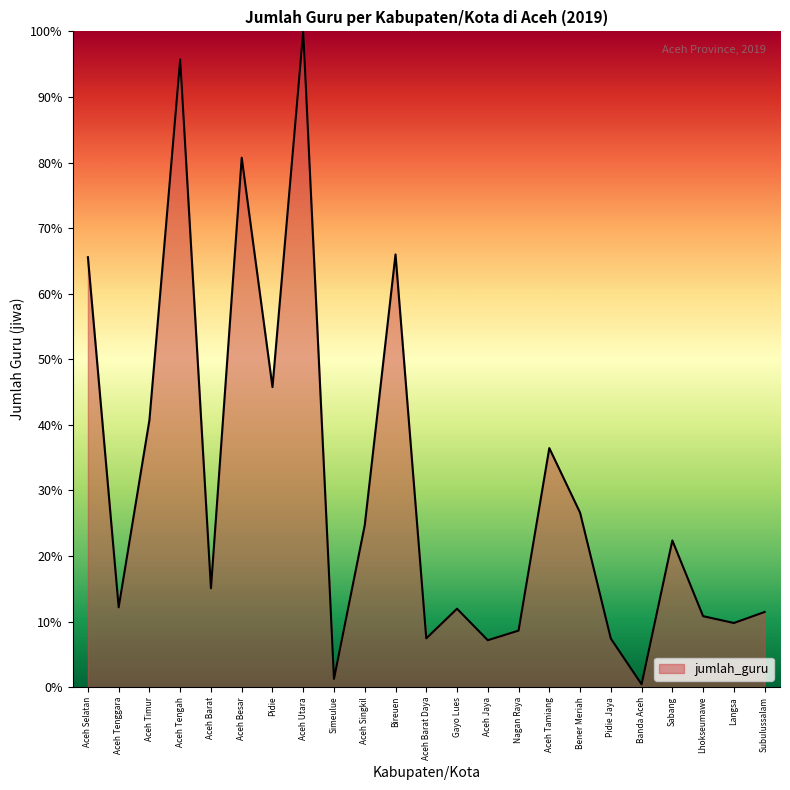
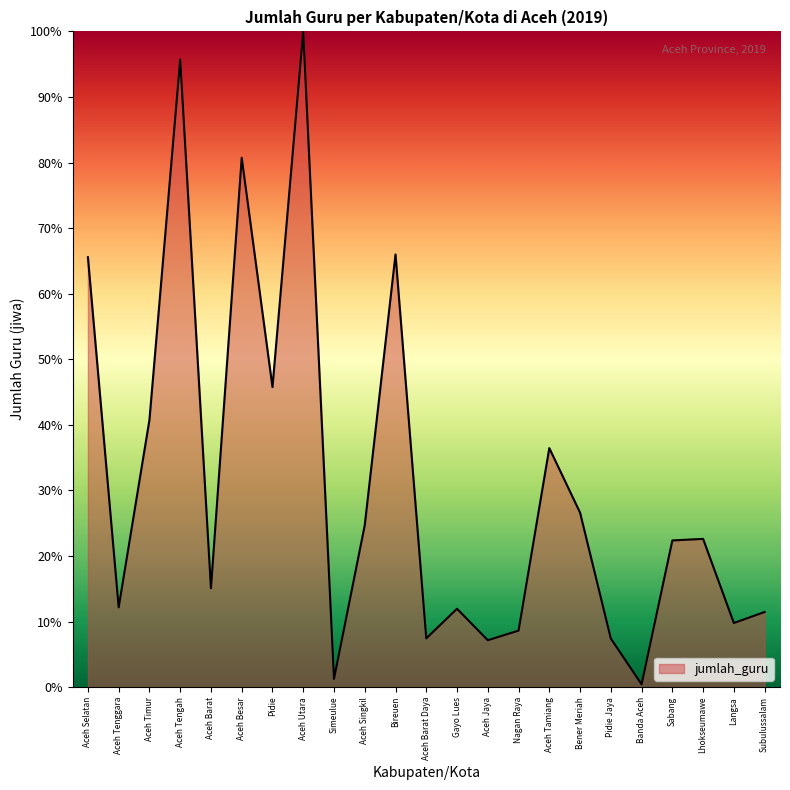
Lhokseumawe: 11% -> 23%
